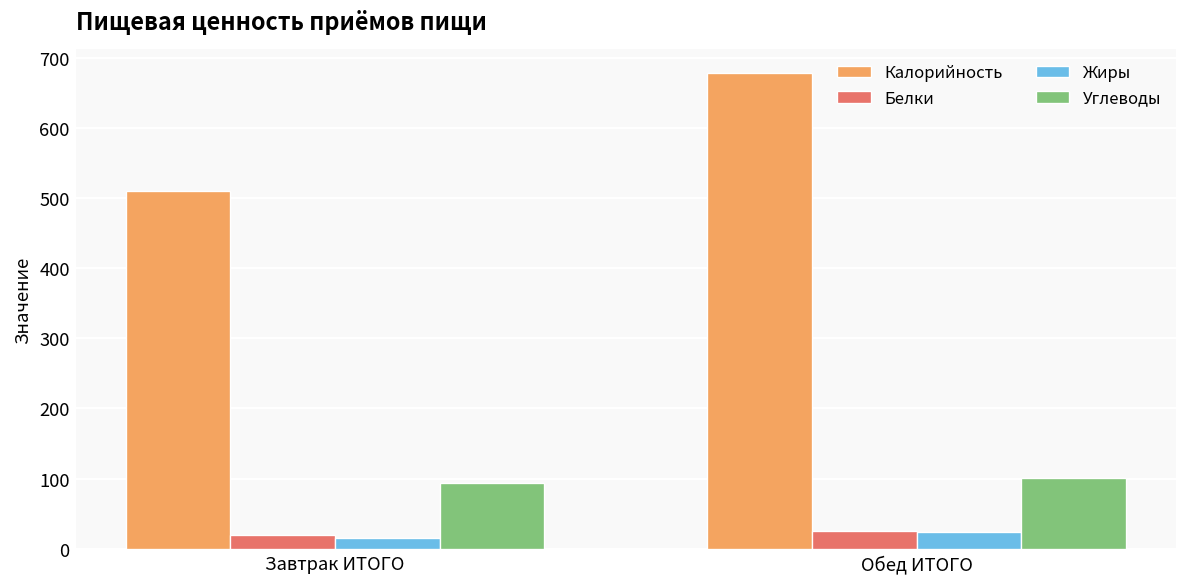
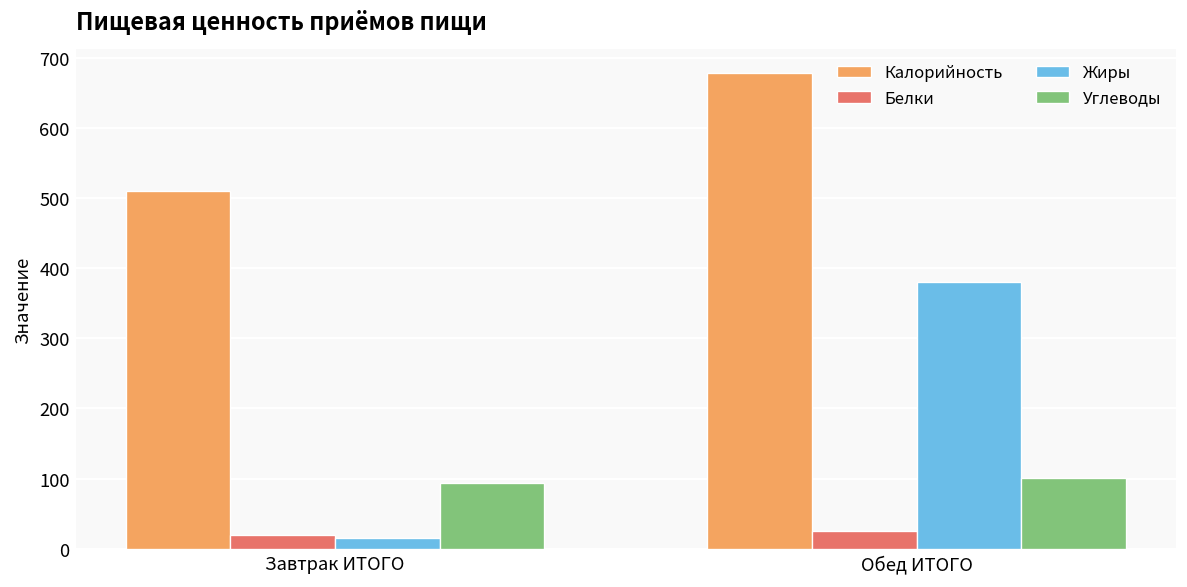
Жиры, Обед ИТОГО: 20 -> 380
